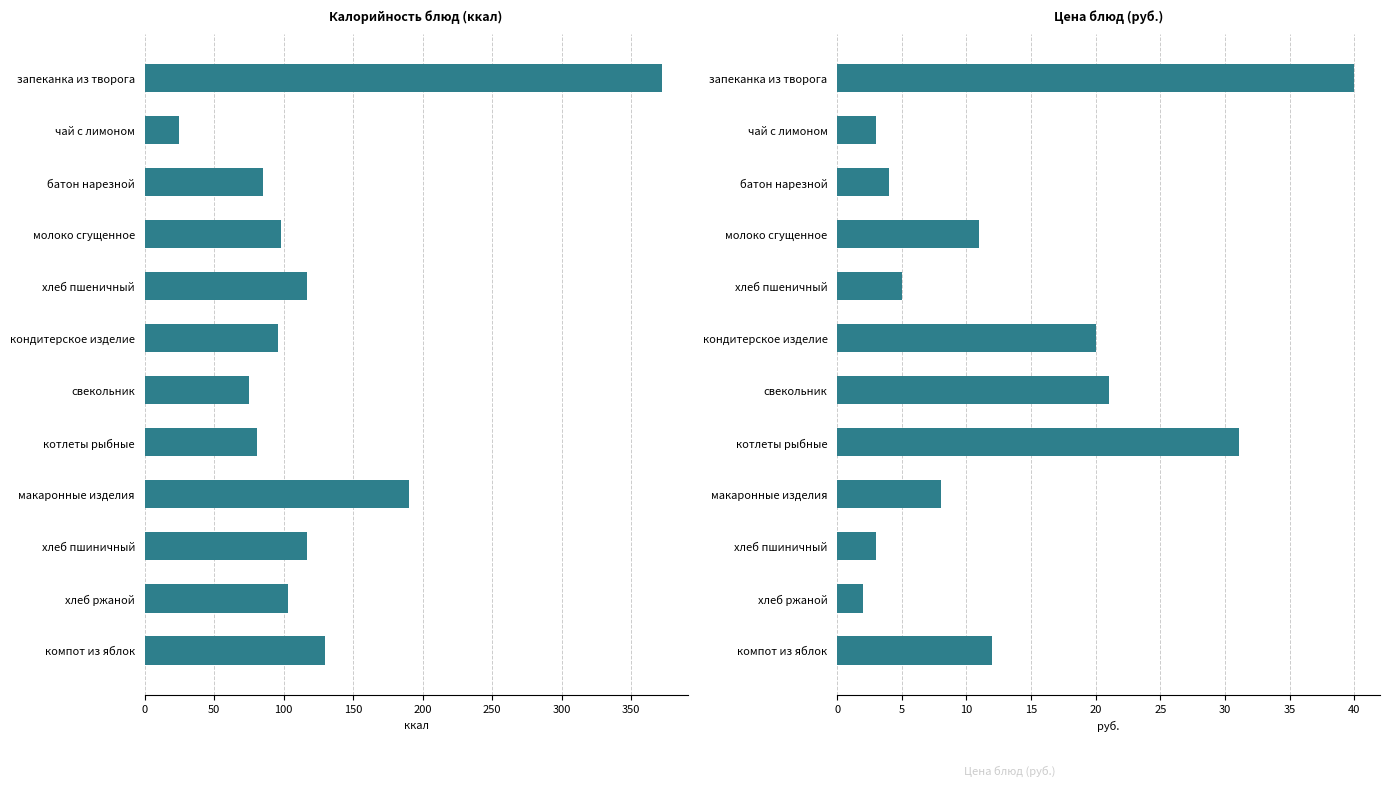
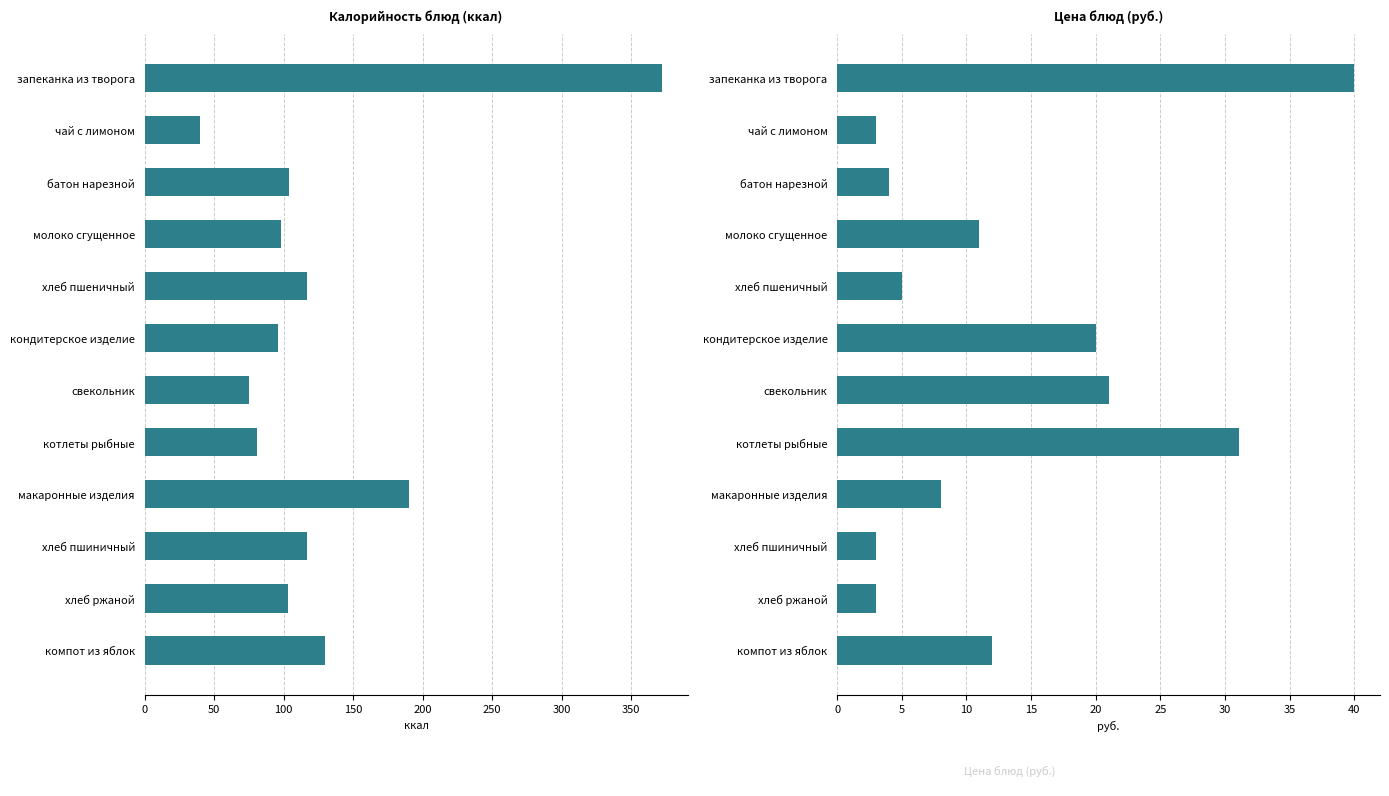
Калорийность блюд (ккал), чай с лимоном: 25 -> 40
Калорийность блюд (ккал), батон нарезной: 85 -> 104
Цена блюд (руб.), хлеб ржаной: 2 -> 3
